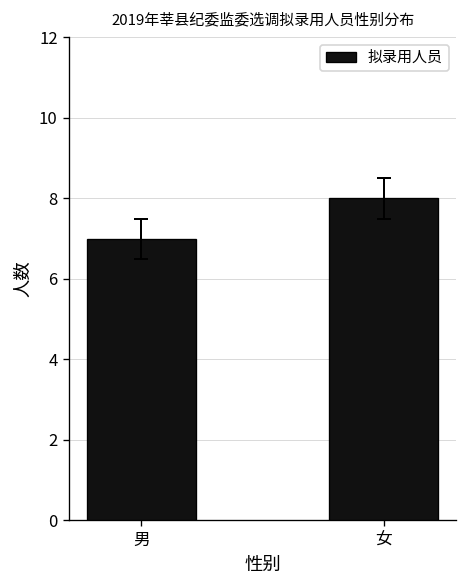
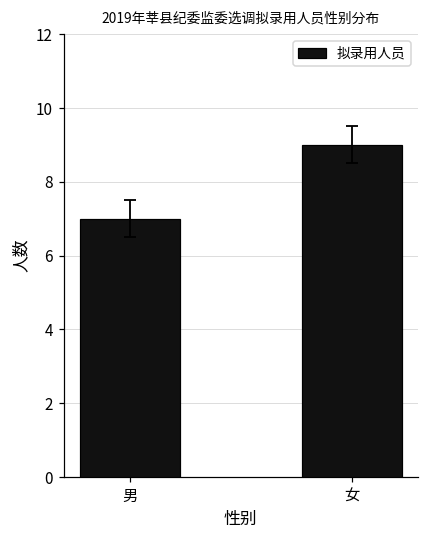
拟录用人员, 女: 8 -> 9
